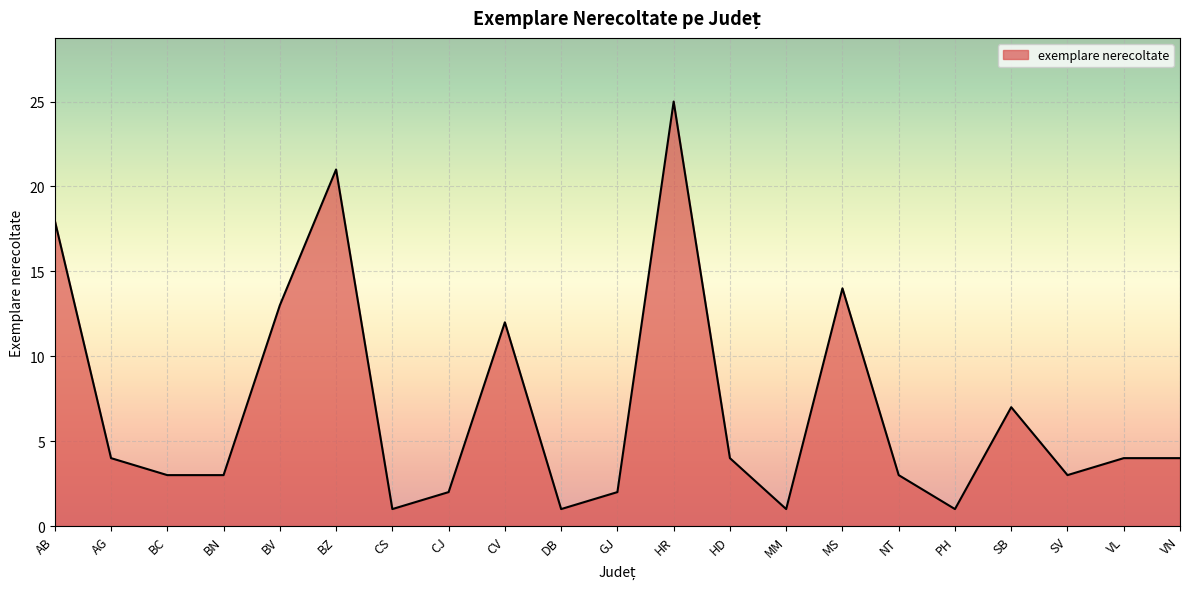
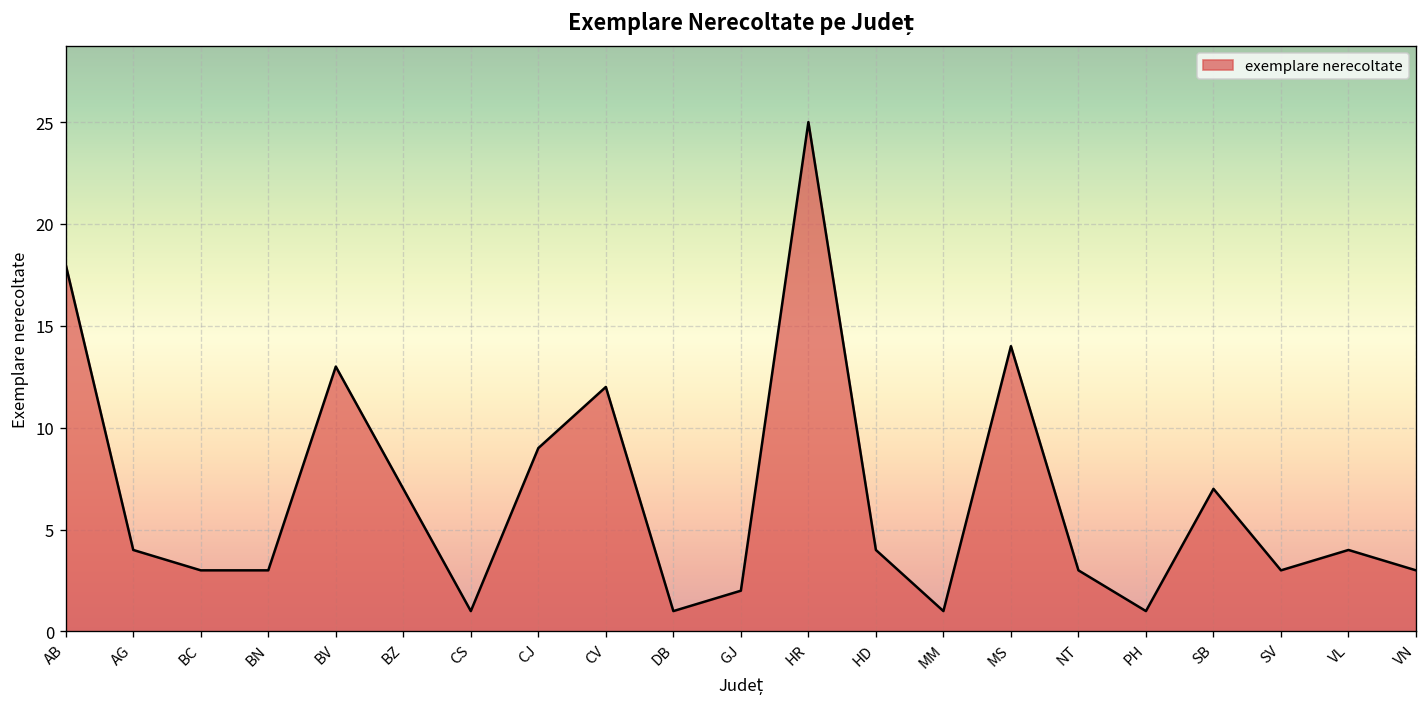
BZ: 21 -> 7
CJ: 2 -> 9
VN: 4 -> 3
